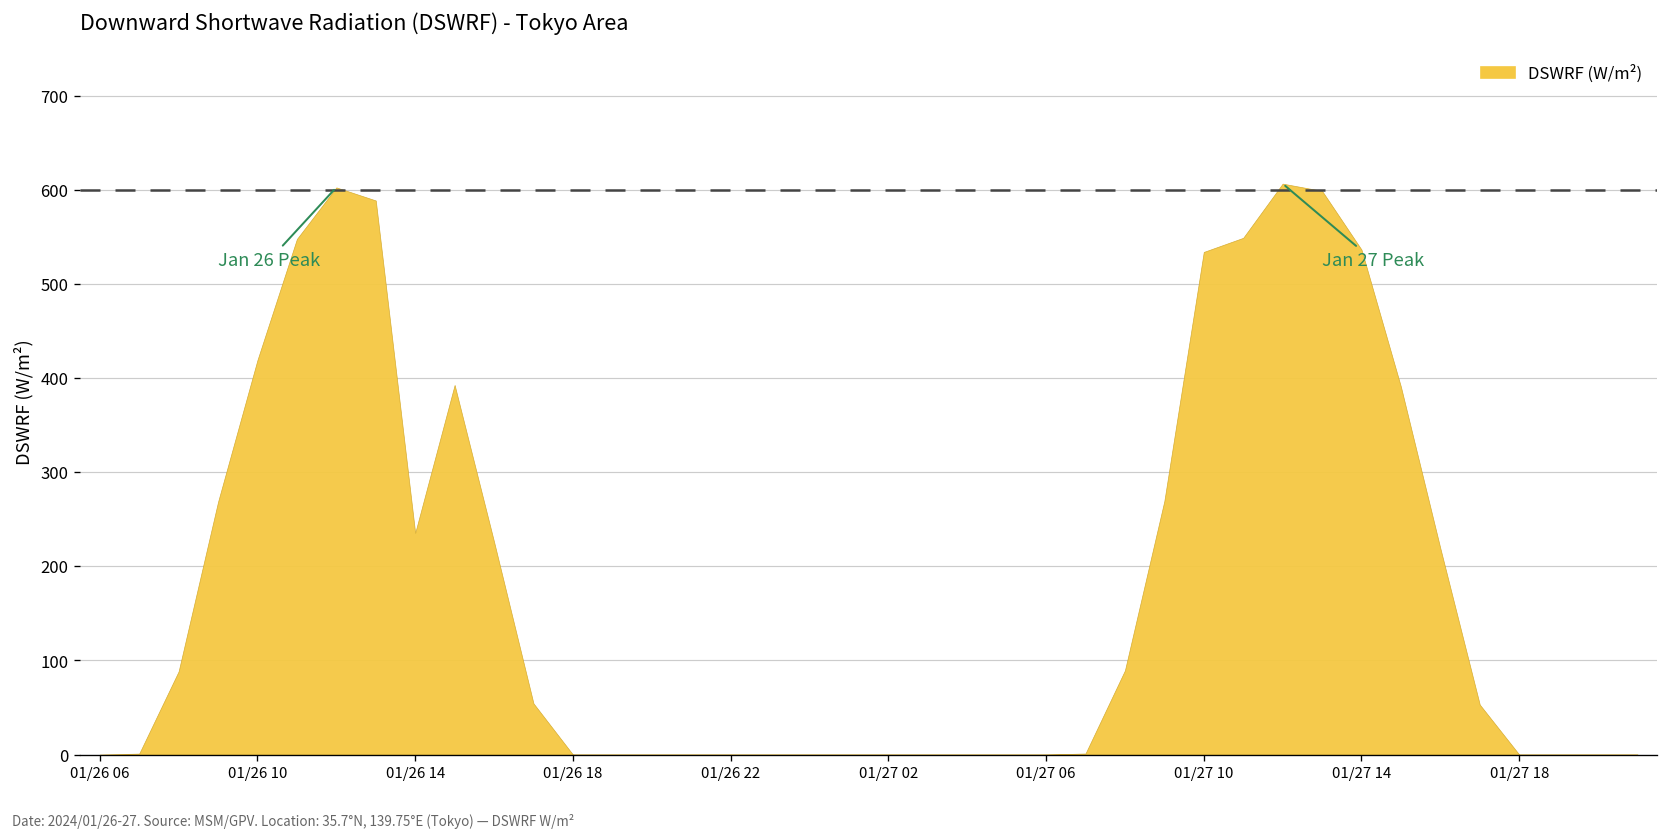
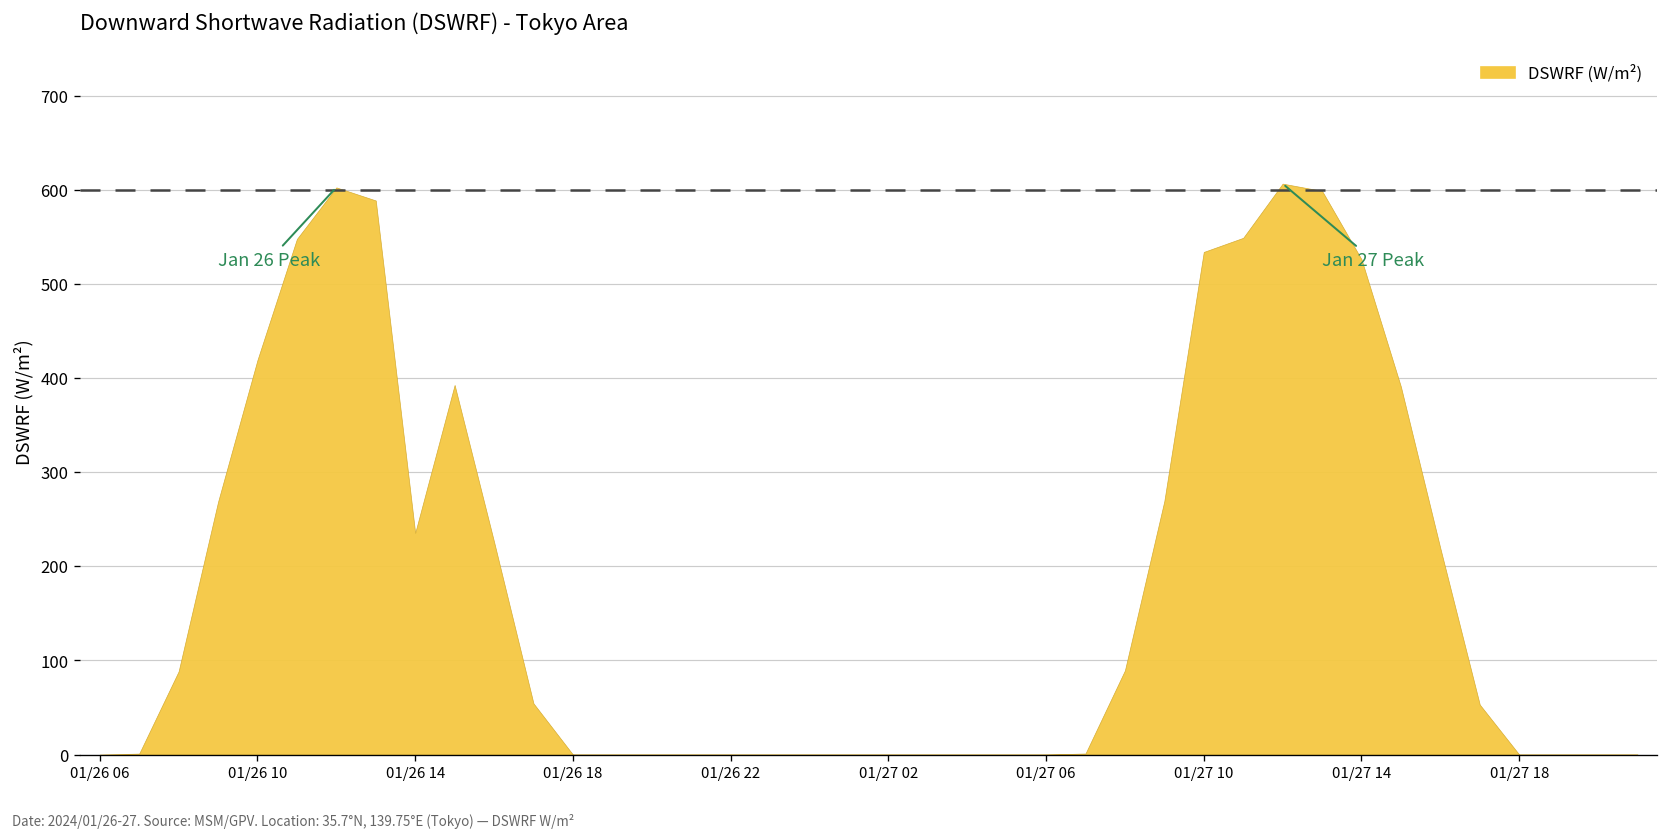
01/27 14: 540 -> 530
